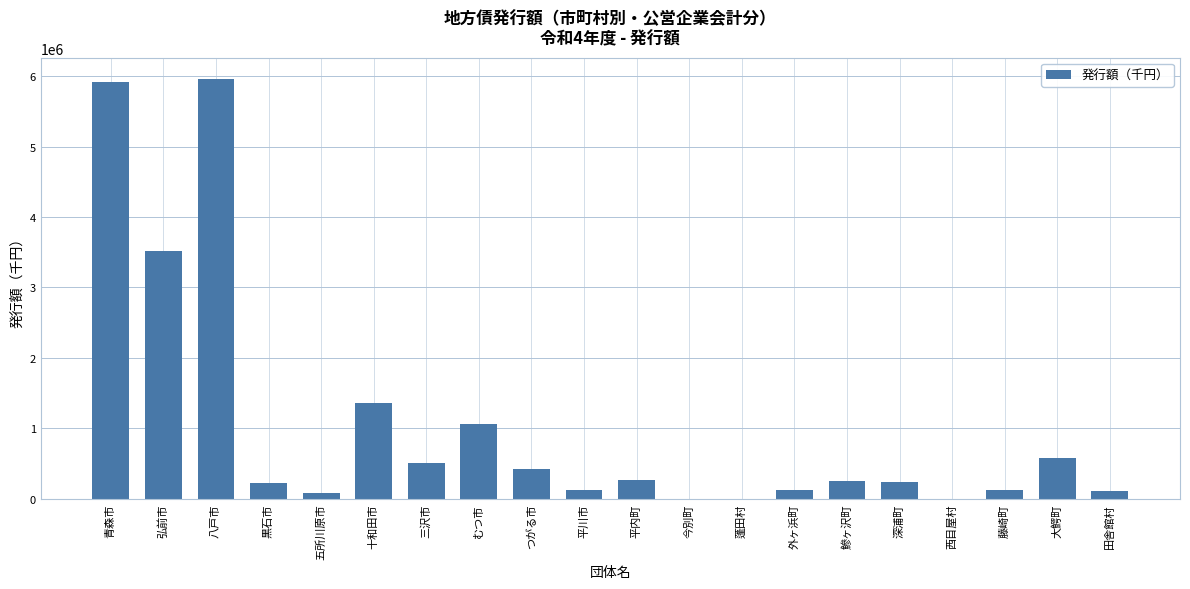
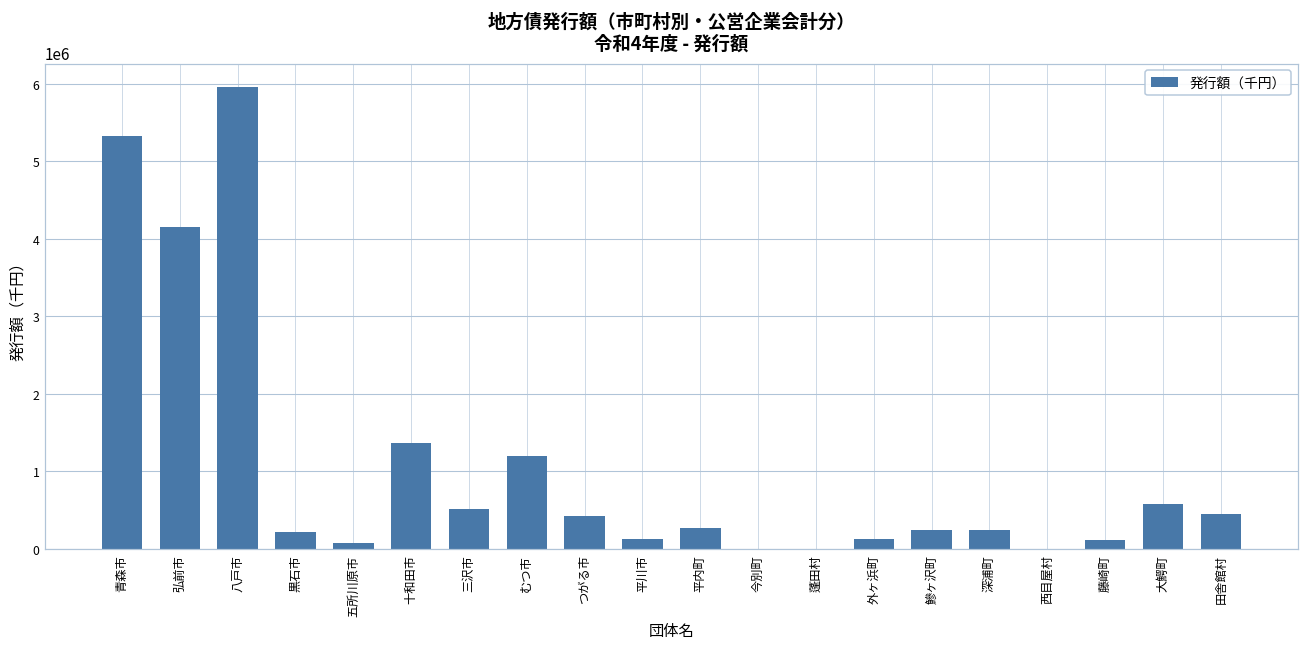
青森市: 5900000 -> 5300000
弘前市: 3500000 -> 4100000
むつ市: 1100000 -> 1200000
田舎館村: 100000 -> 400000
